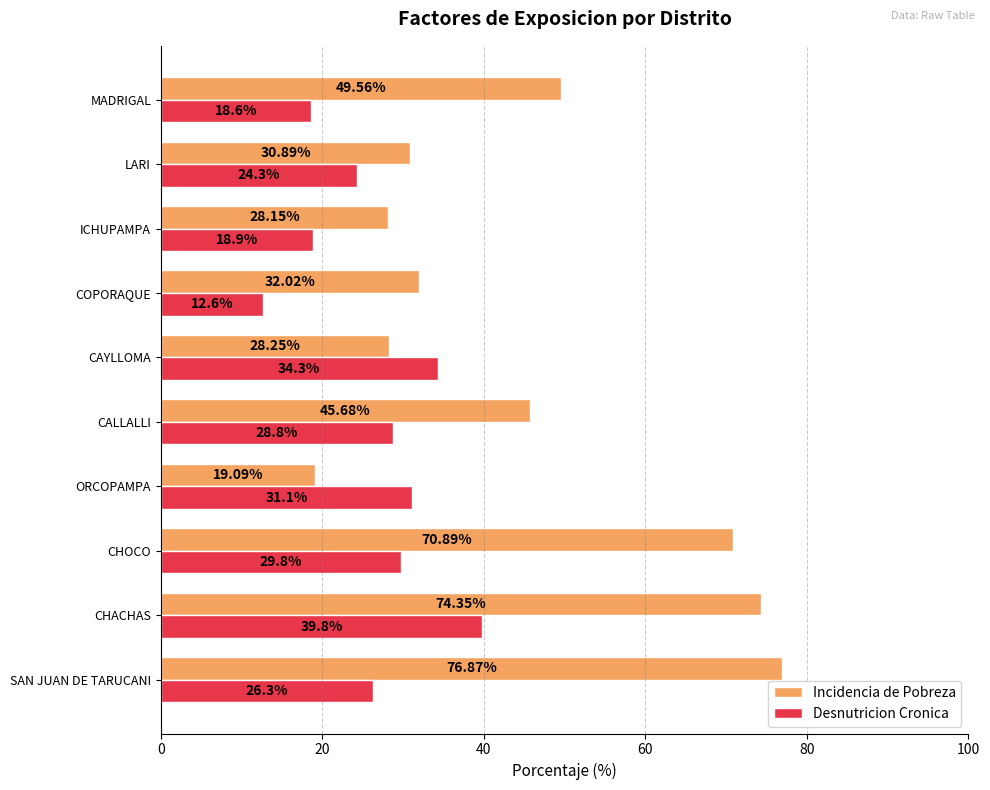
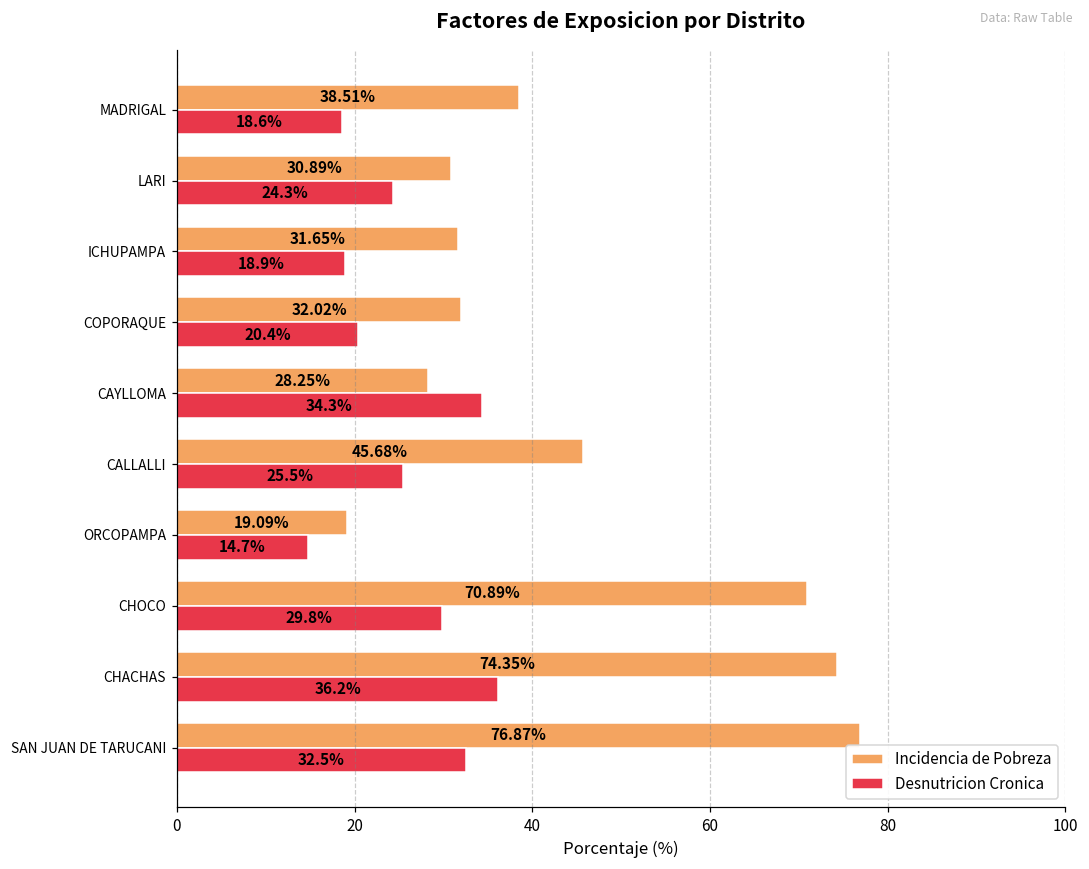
Incidencia de Pobreza, MADRIGAL: 49.56% -> 38.51%
Incidencia de Pobreza, ICHUPAMPA: 28.15% -> 31.65%
Desnutricion Cronica, COPORAQUE: 12.6% -> 20.4%
Desnutricion Cronica, CALLALLI: 28.8% -> 25.5%
Desnutricion Cronica, ORCOPAMPA: 31.1% -> 14.7%
Desnutricion Cronica, CHACHAS: 39.8% -> 36.2%
Desnutricion Cronica, SAN JUAN DE TARUCANI: 26.3% -> 32.5%
